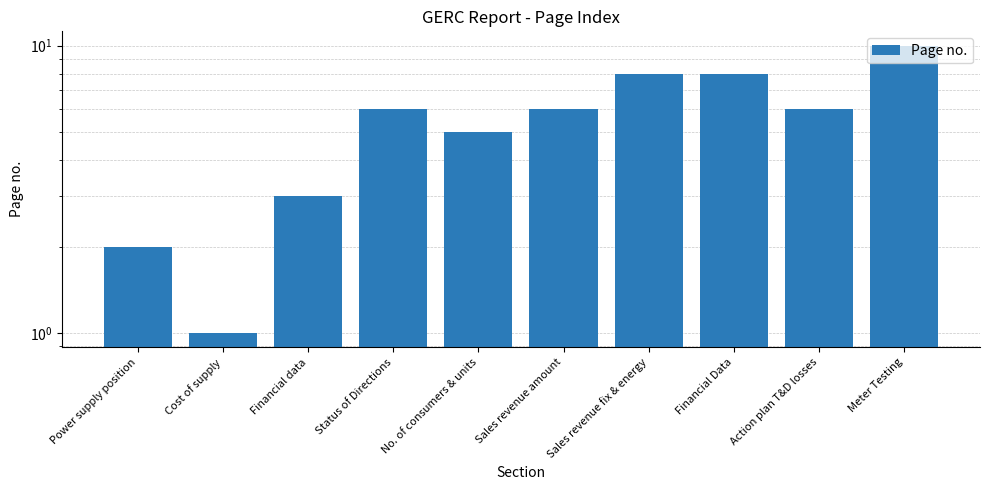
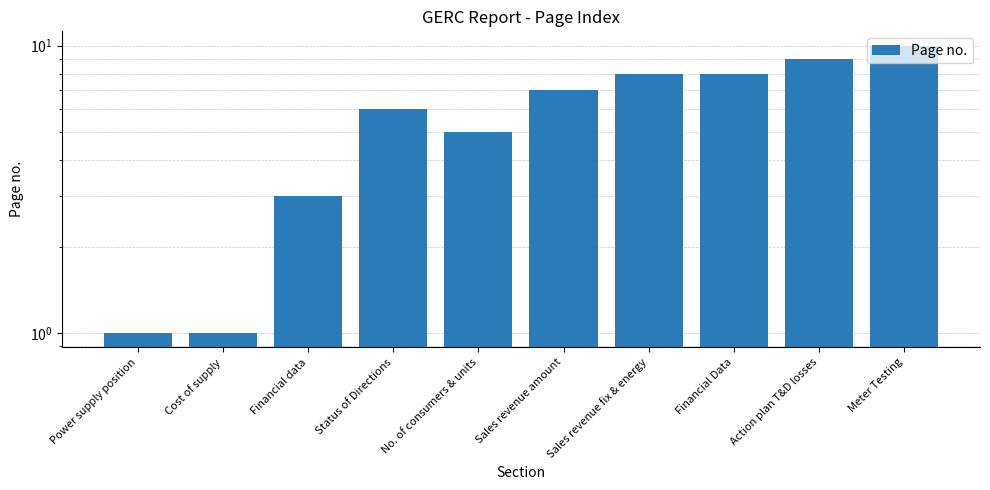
Power supply position: 2 -> 1
Sales revenue amount: 6 -> 7
Action plan T&D losses: 6 -> 9
